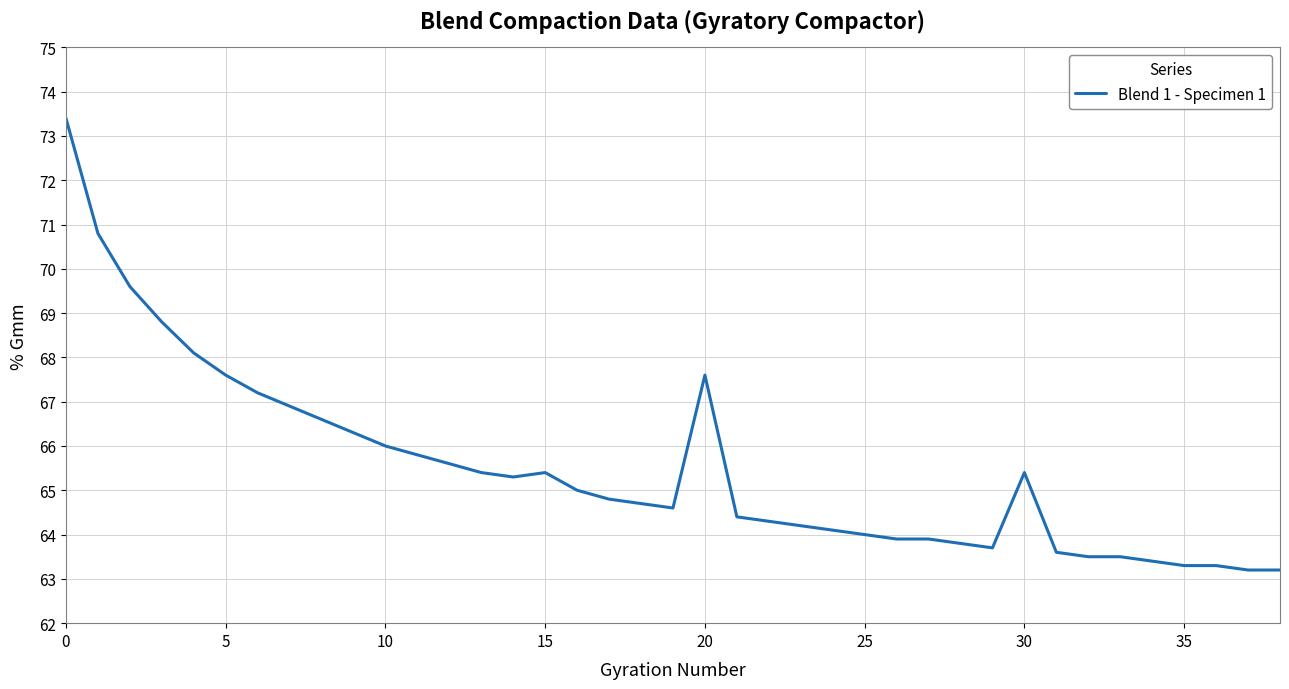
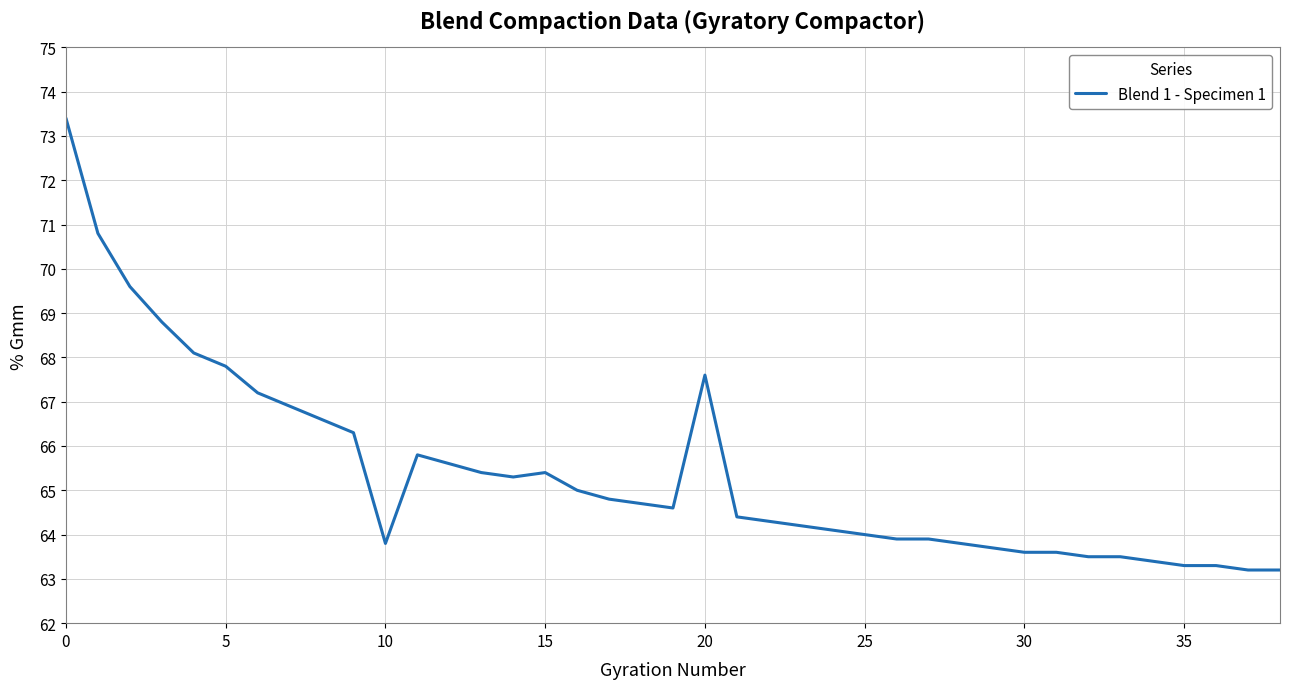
5: 67.6 -> 67.8
10: 66.0 -> 63.8
30: 65.4 -> 63.6
